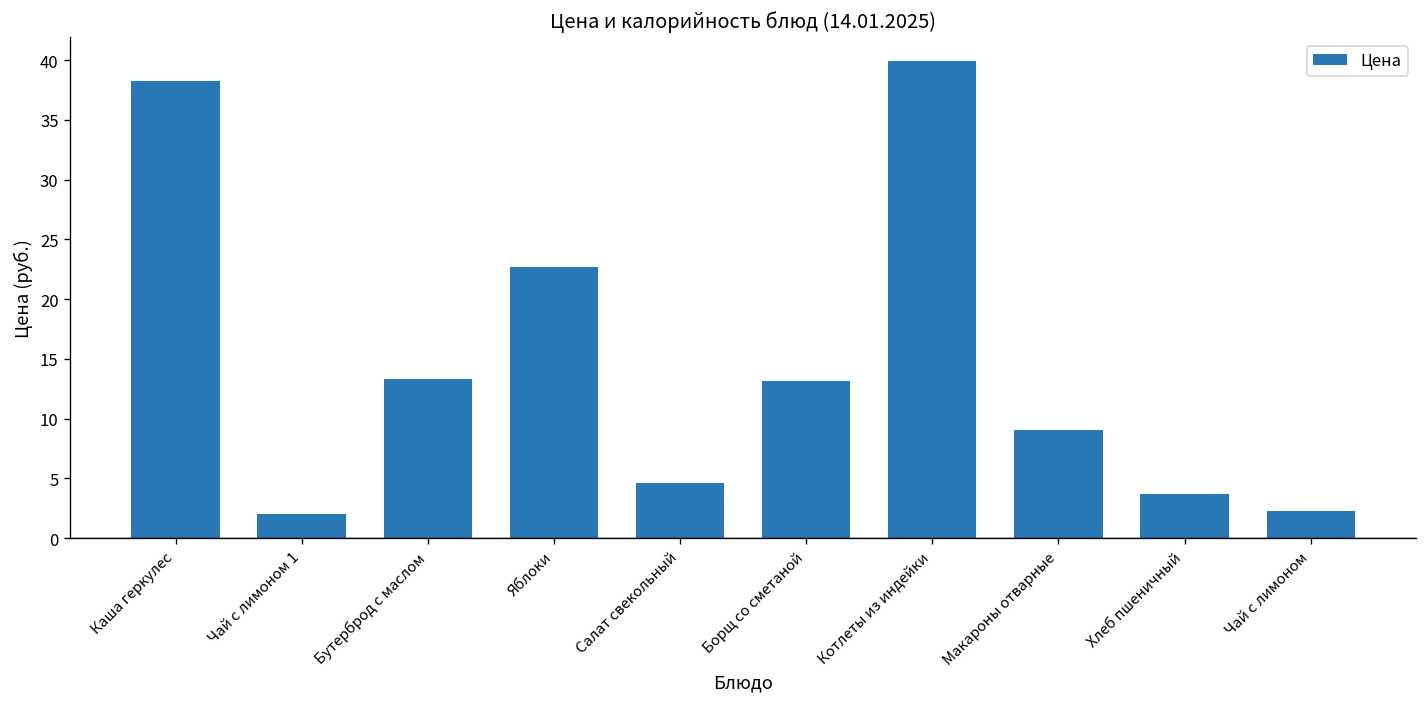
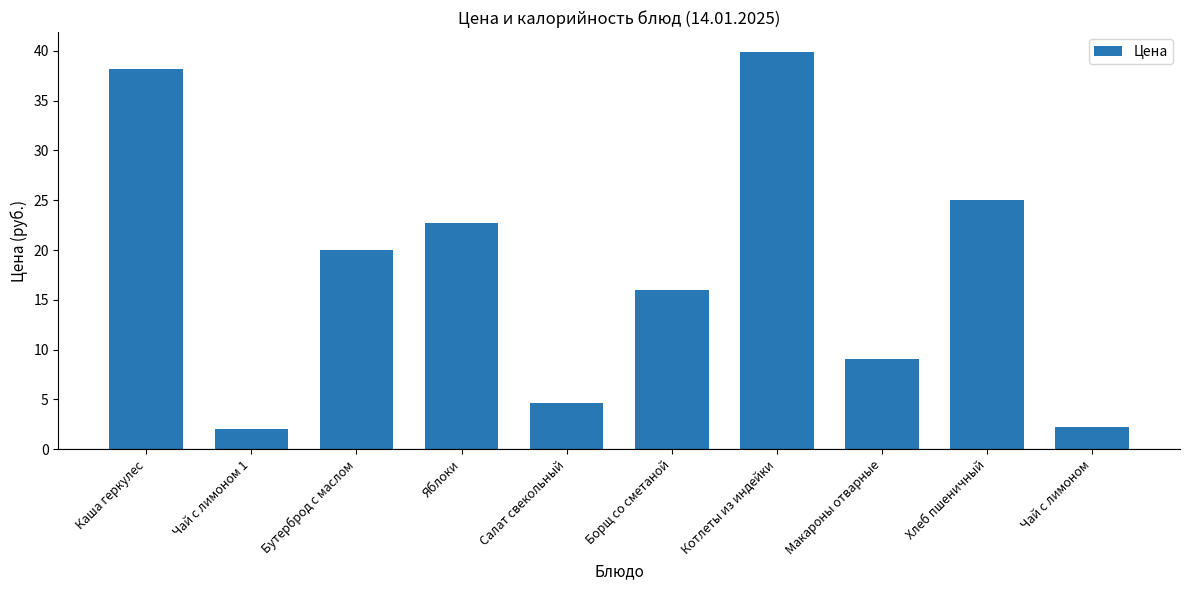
Бутерброд с маслом: 13 -> 20
Борщ со сметаной: 13 -> 16
Хлеб пшеничный: 4 -> 25
